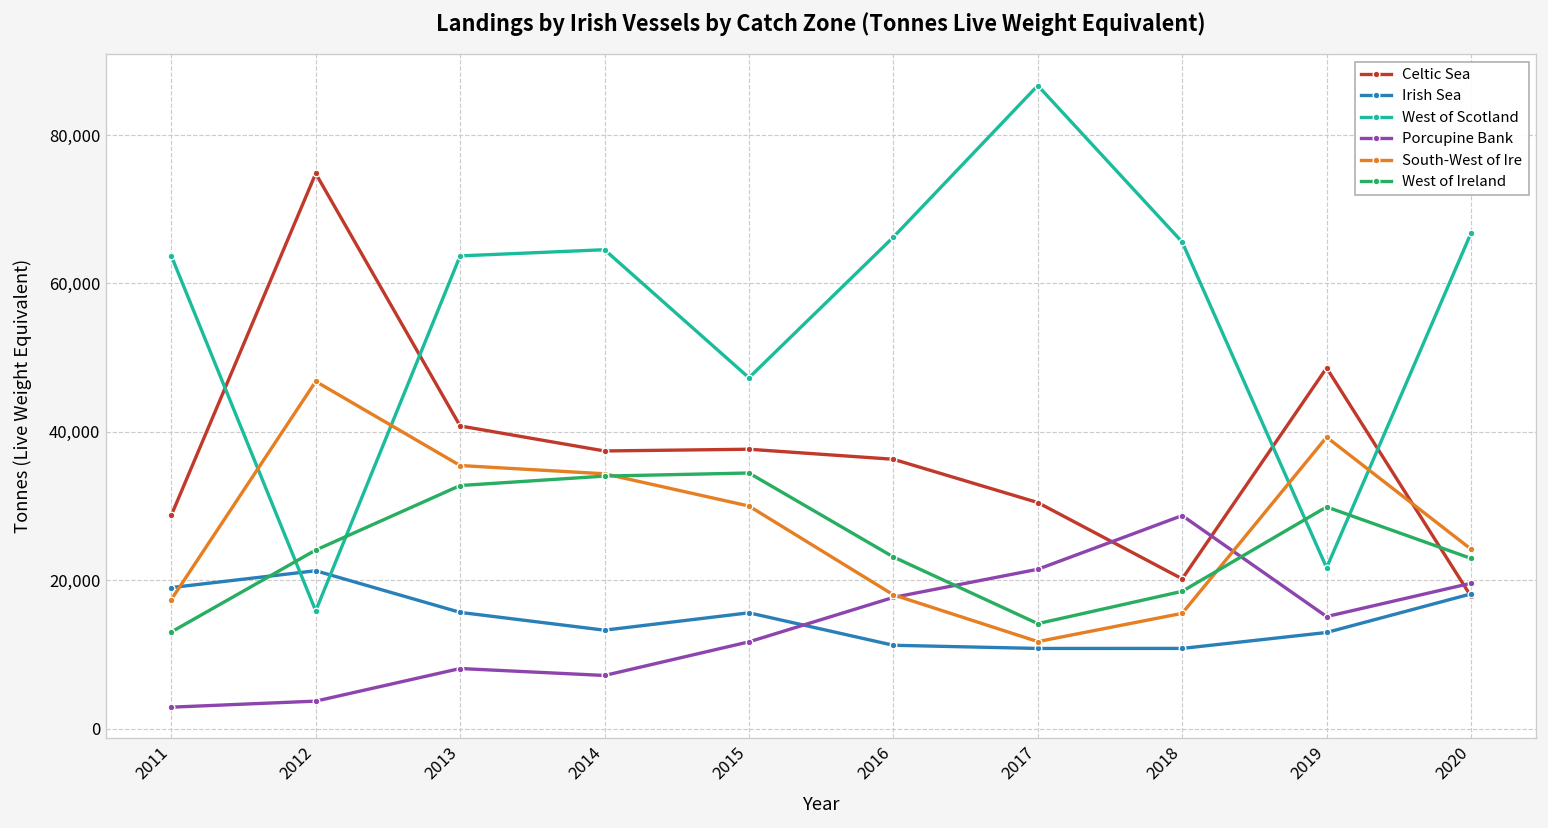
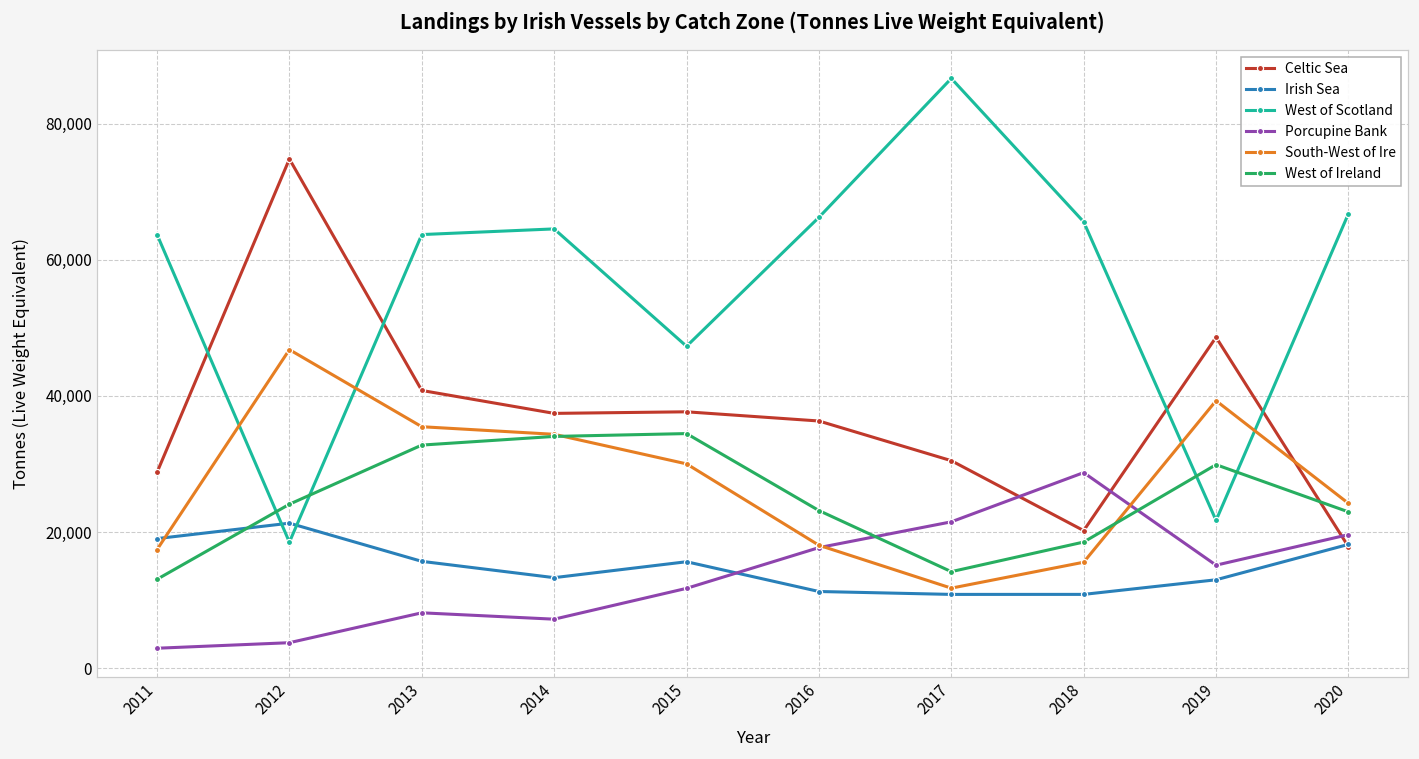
West of Scotland, 2012: 16,000 -> 19,000
